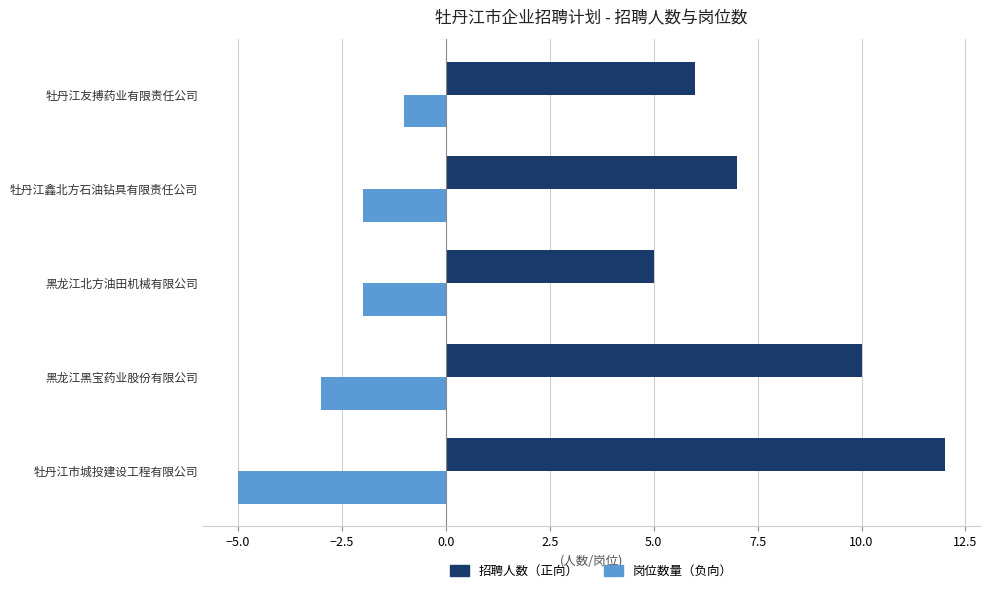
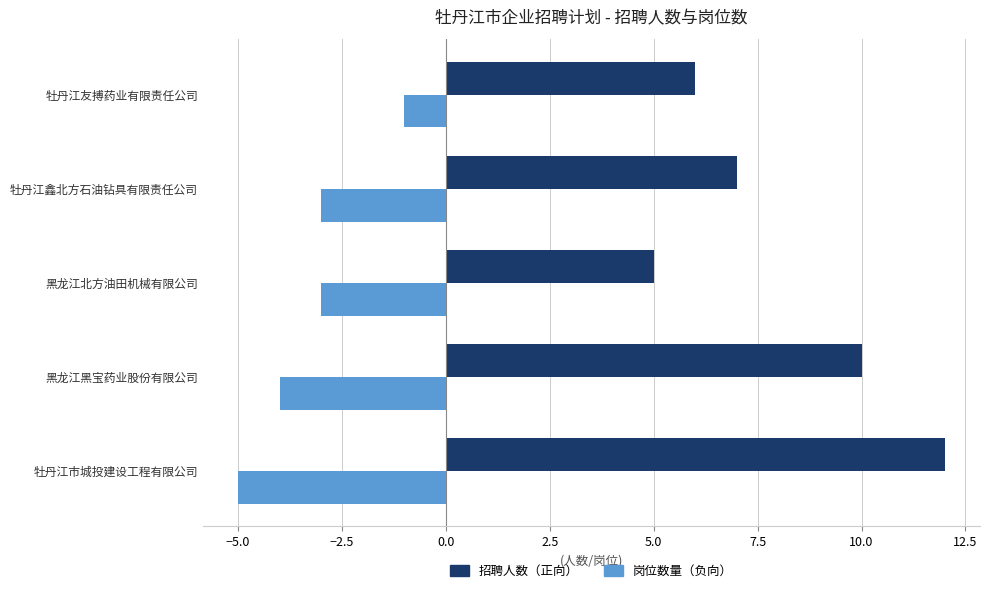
岗位数量（负向）, 牡丹江鑫北方石油钻具有限责任公司: -2.0 -> -3.0
岗位数量（负向）, 黑龙江北方油田机械有限公司: -2.0 -> -3.0
岗位数量（负向）, 黑龙江黑宝药业股份有限公司: -3.0 -> -4.0
